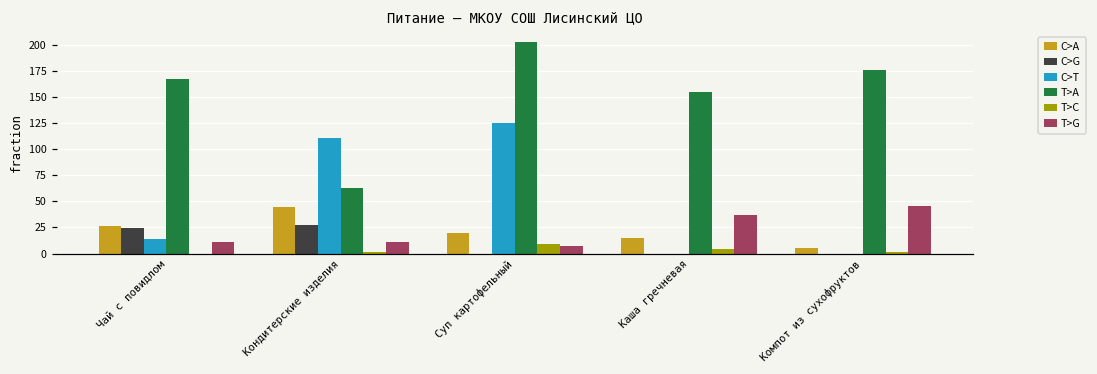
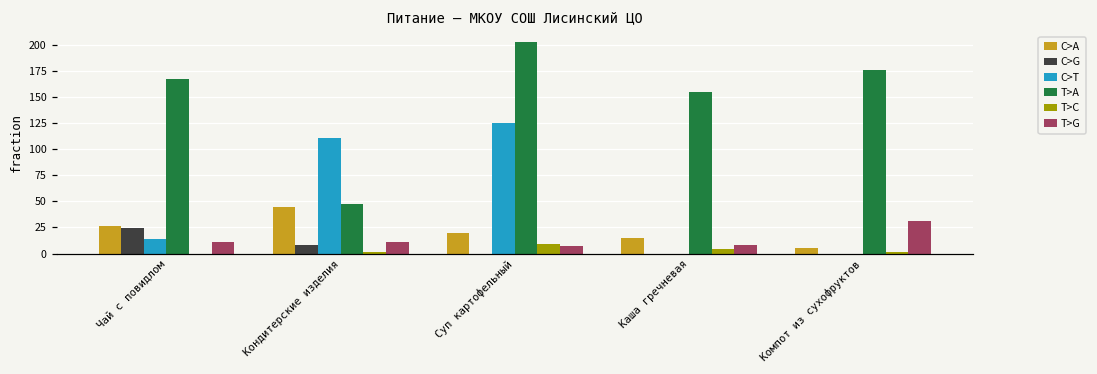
C>G, Кондитерские изделия: 30 -> 10
T>A, Кондитерские изделия: 60 -> 50
T>G, Каша гречневая: 40 -> 10
T>G, Компот из сухофруктов: 50 -> 30
